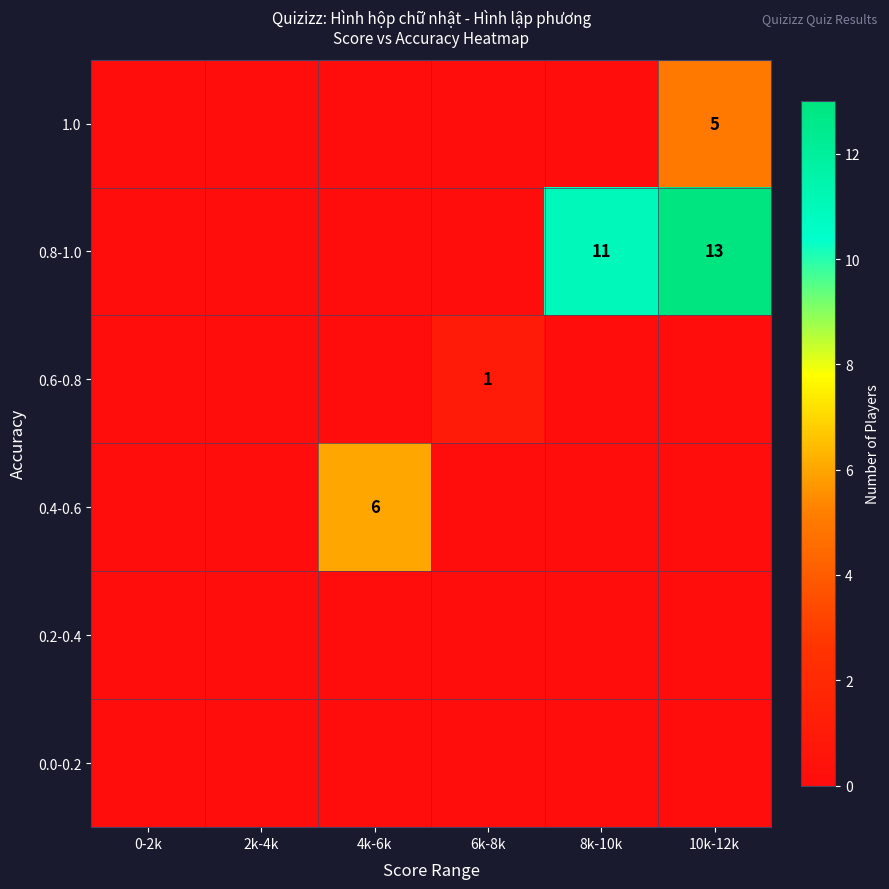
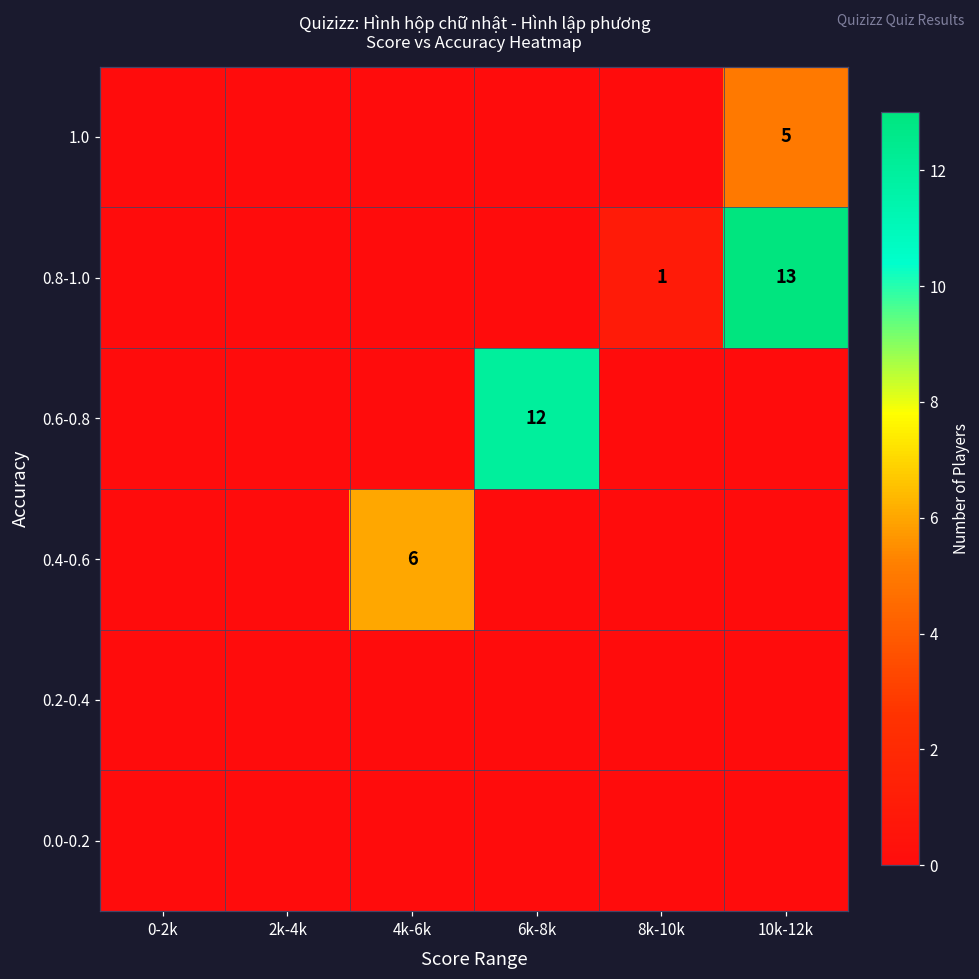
0.8-1.0, 8k-10k: 11 -> 1
0.6-0.8, 6k-8k: 1 -> 12
